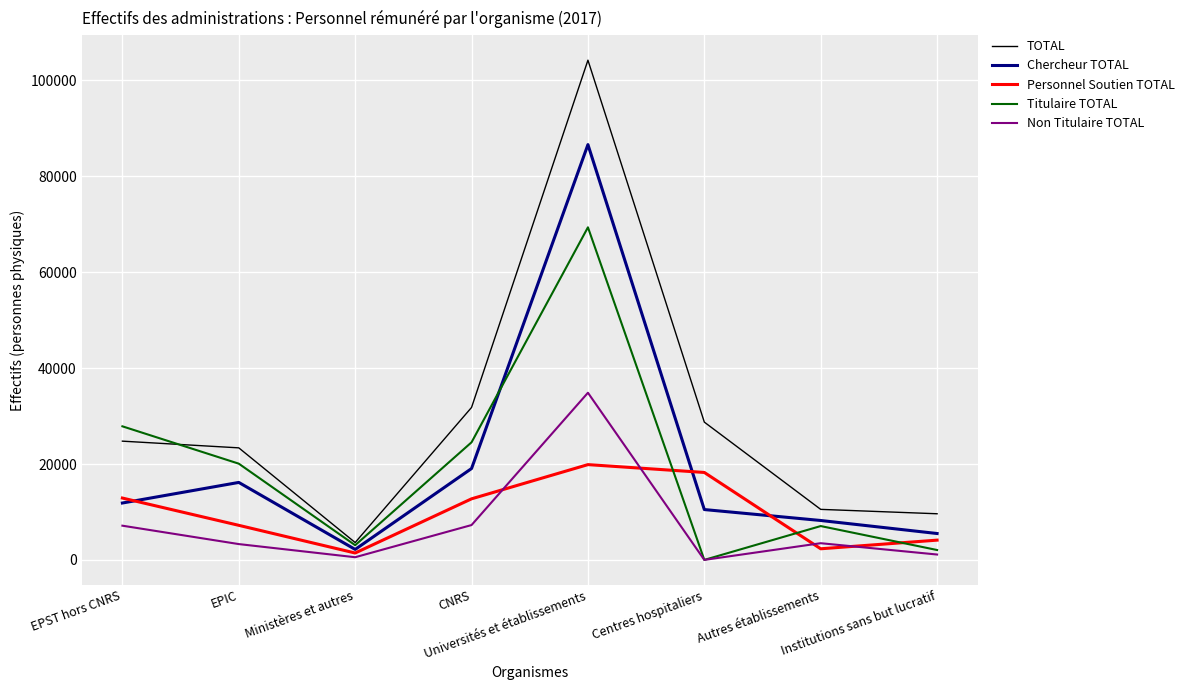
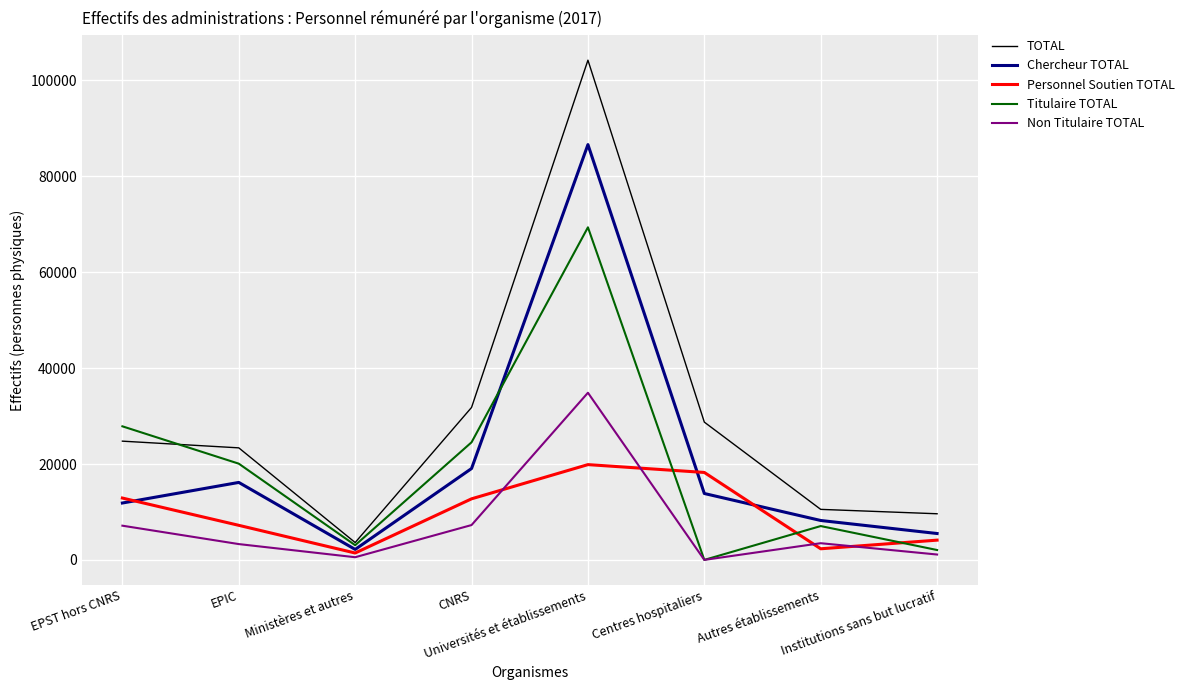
Chercheur TOTAL, Centres hospitaliers: 10000 -> 14000
